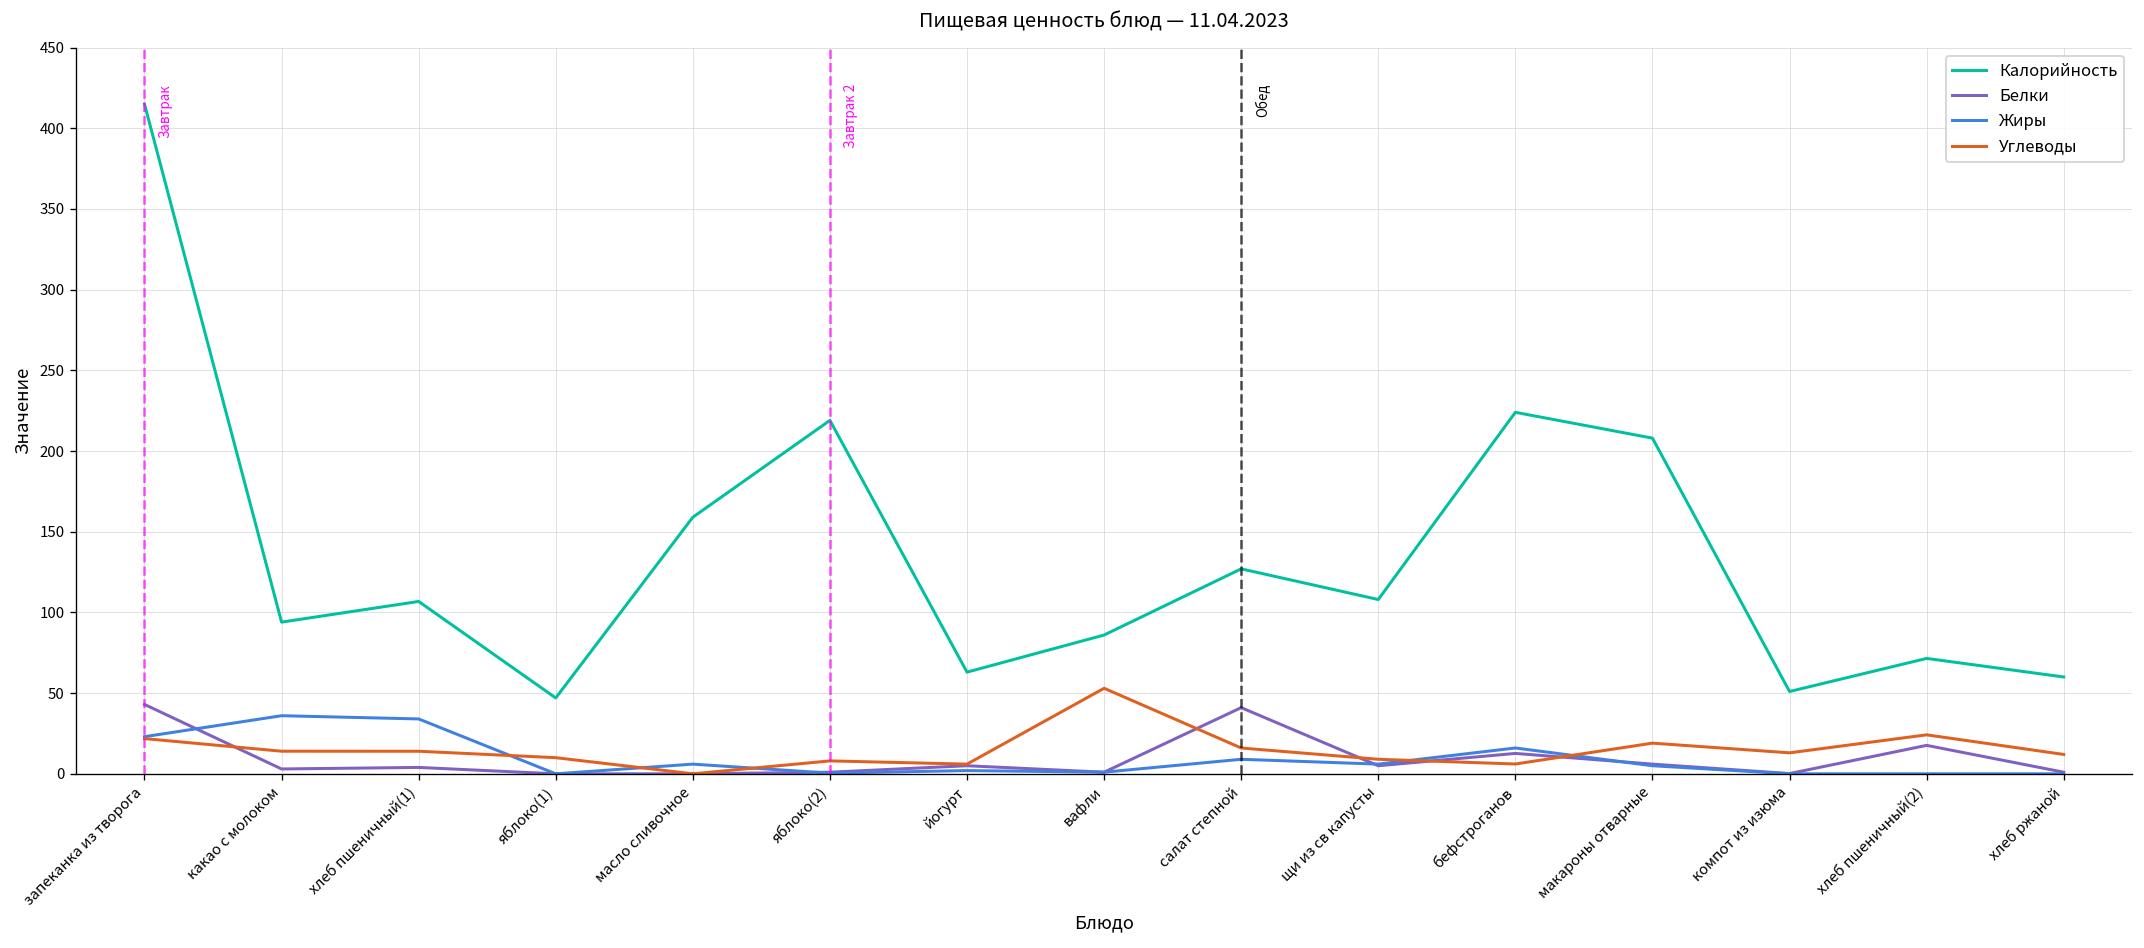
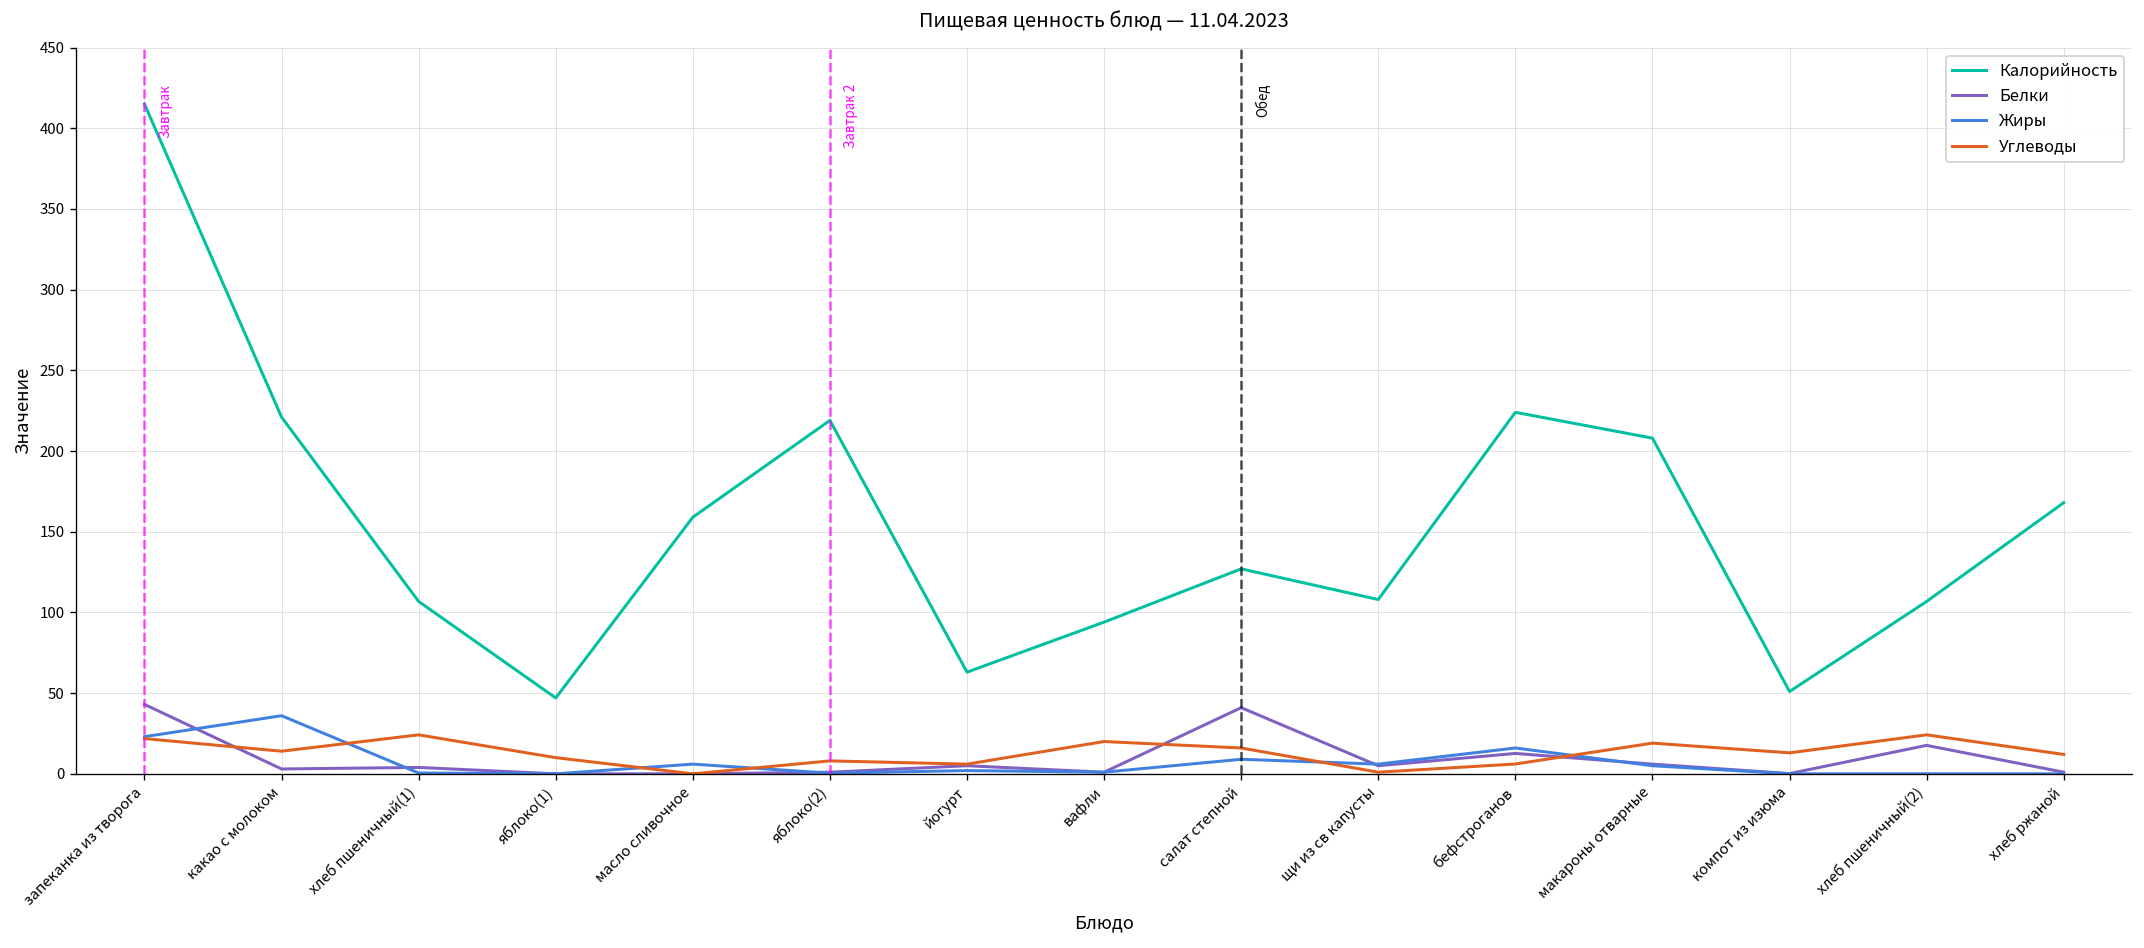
Калорийность, какао с молоком: 94 -> 221
Жиры, хлеб пшеничный(1): 34 -> 1
Углеводы, хлеб пшеничный(1): 14 -> 24
Калорийность, вафли: 86 -> 94
Углеводы, вафли: 53 -> 20
Углеводы, щи из св капусты: 9 -> 1
Калорийность, хлеб пшеничный(2): 72 -> 107
Калорийность, хлеб ржаной: 60 -> 168
